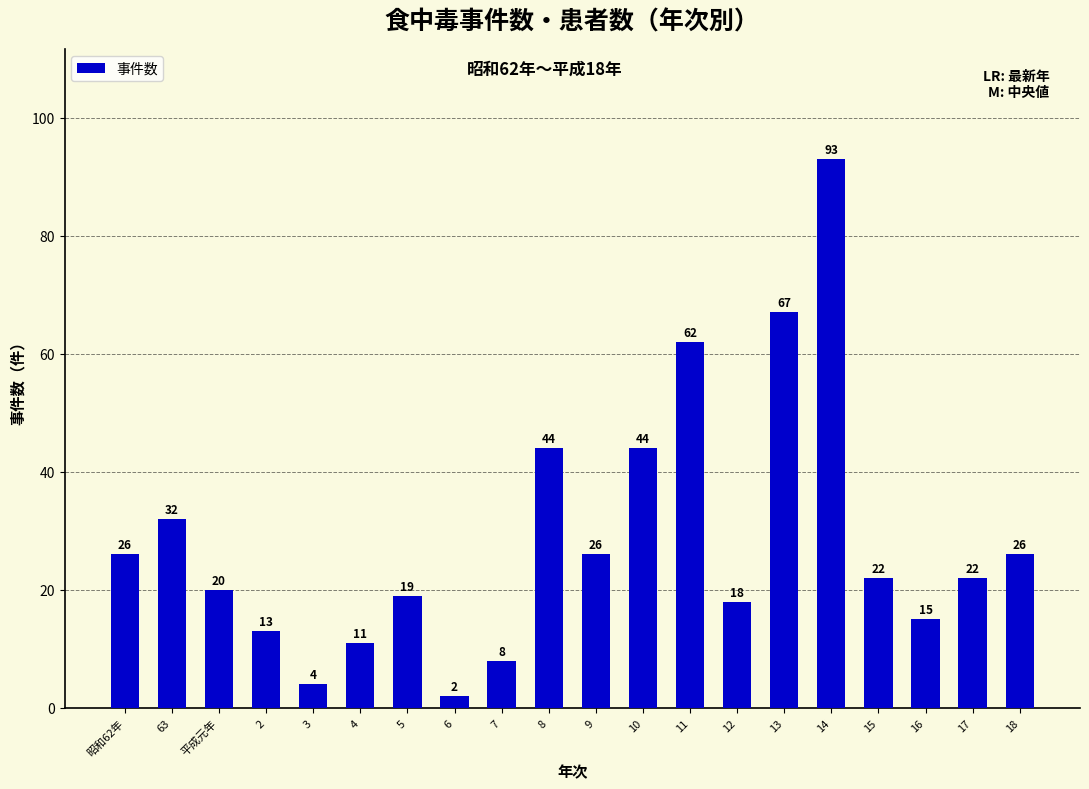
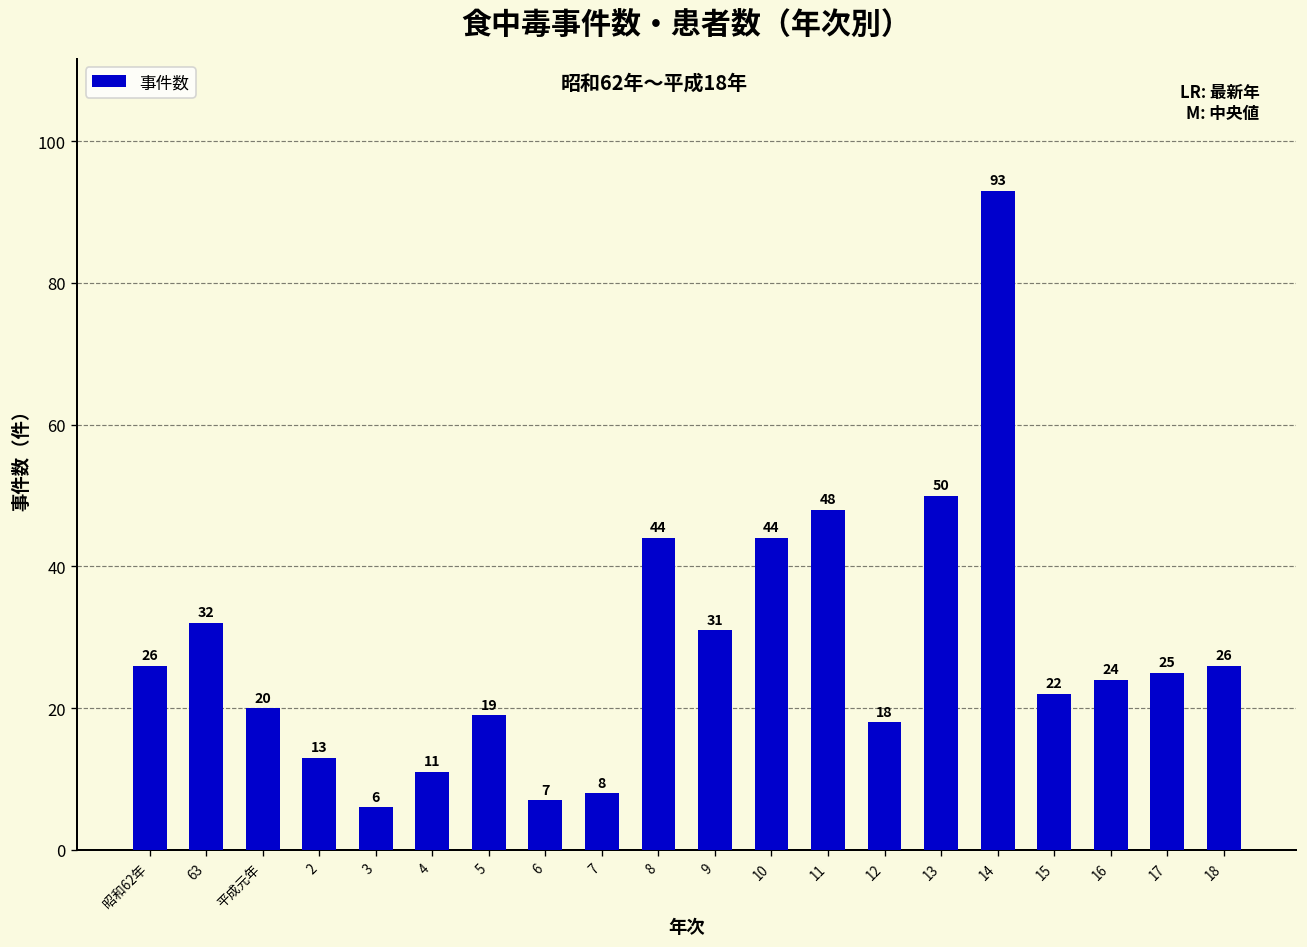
3: 4 -> 6
6: 2 -> 7
9: 26 -> 31
11: 62 -> 48
13: 67 -> 50
16: 15 -> 24
17: 22 -> 25
